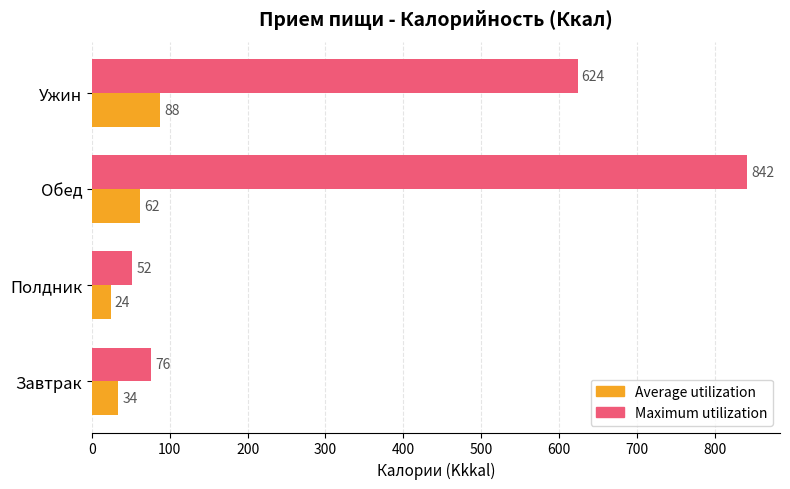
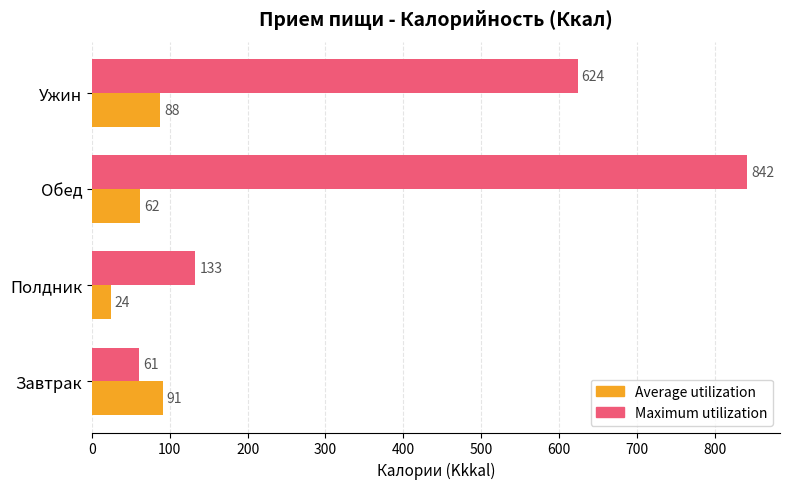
Maximum utilization, Полдник: 52 -> 133
Maximum utilization, Завтрак: 76 -> 61
Average utilization, Завтрак: 34 -> 91
